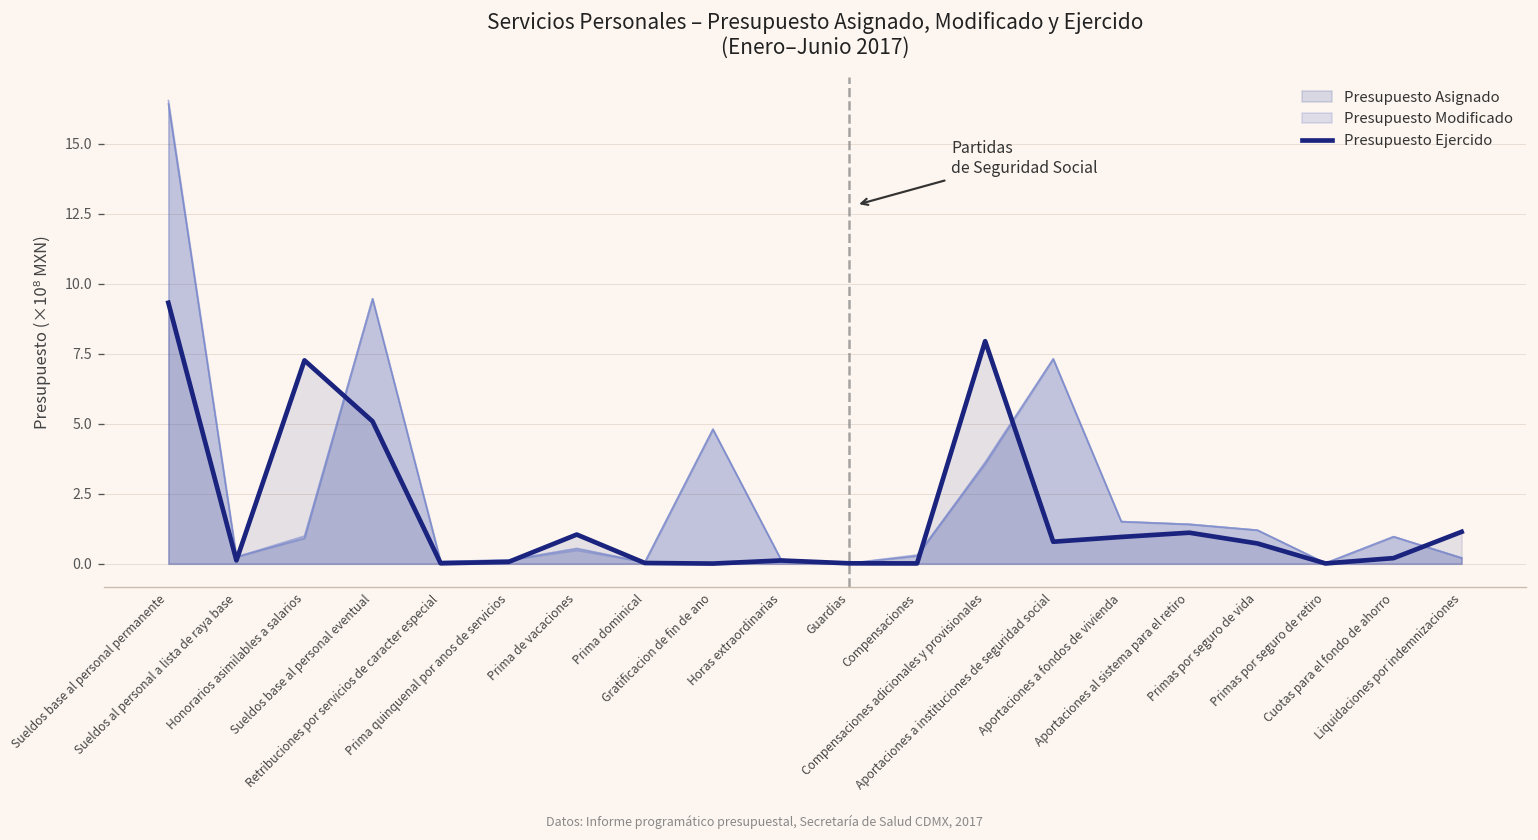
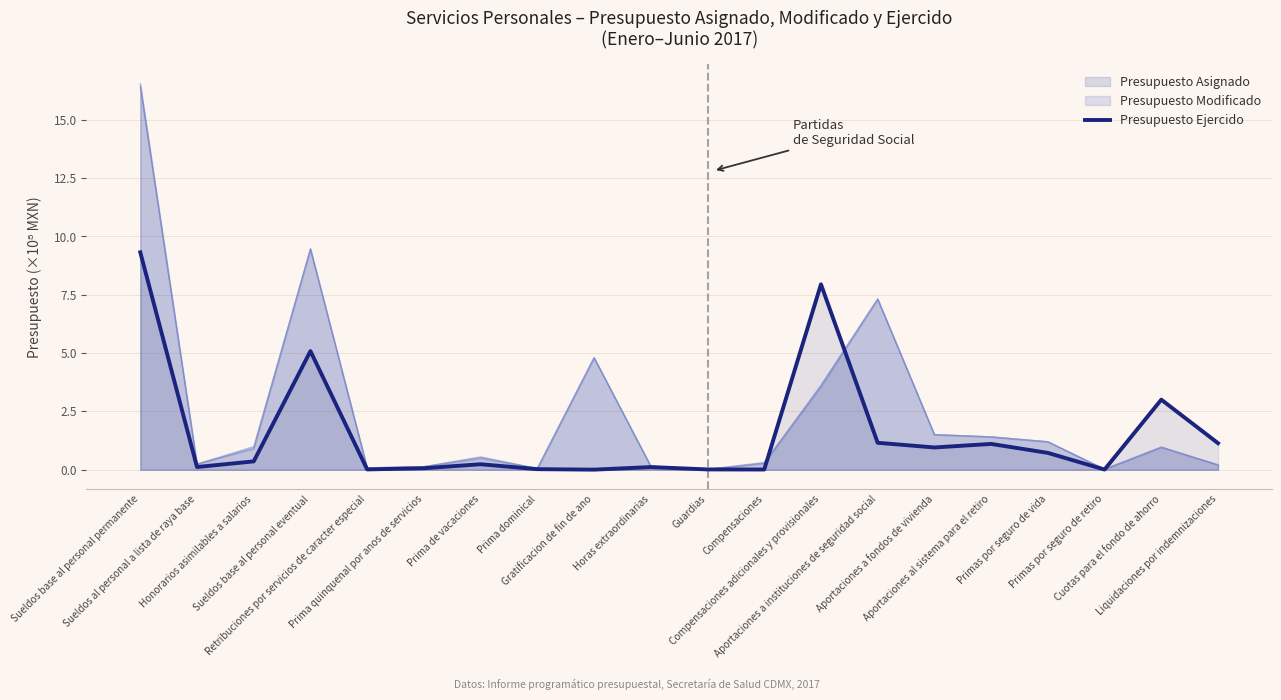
Presupuesto Ejercido, Honorarios asimilables a salarios: 7.3 -> 0.4
Presupuesto Ejercido, Prima de vacaciones: 1.0 -> 0.2
Presupuesto Ejercido, Aportaciones a instituciones de seguridad social: 0.8 -> 1.2
Presupuesto Ejercido, Cuotas para el fondo de ahorro: 0.2 -> 3.0
